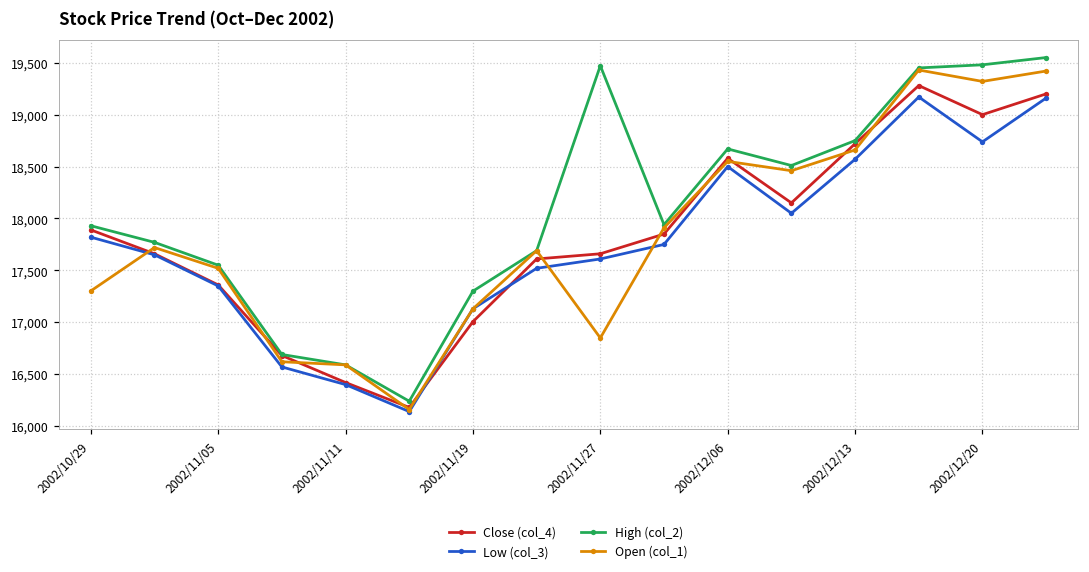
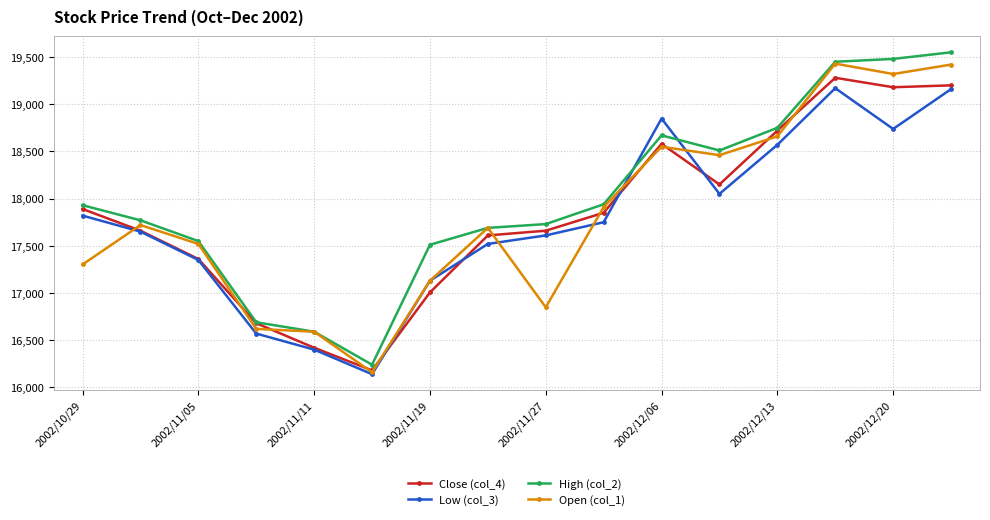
High (col_2), 2002/11/19: 17,300 -> 17,500
High (col_2), 2002/11/27: 19,500 -> 17,700
Low (col_3), 2002/12/06: 18,500 -> 18,800
Close (col_4), 2002/12/20: 19,000 -> 19,200
